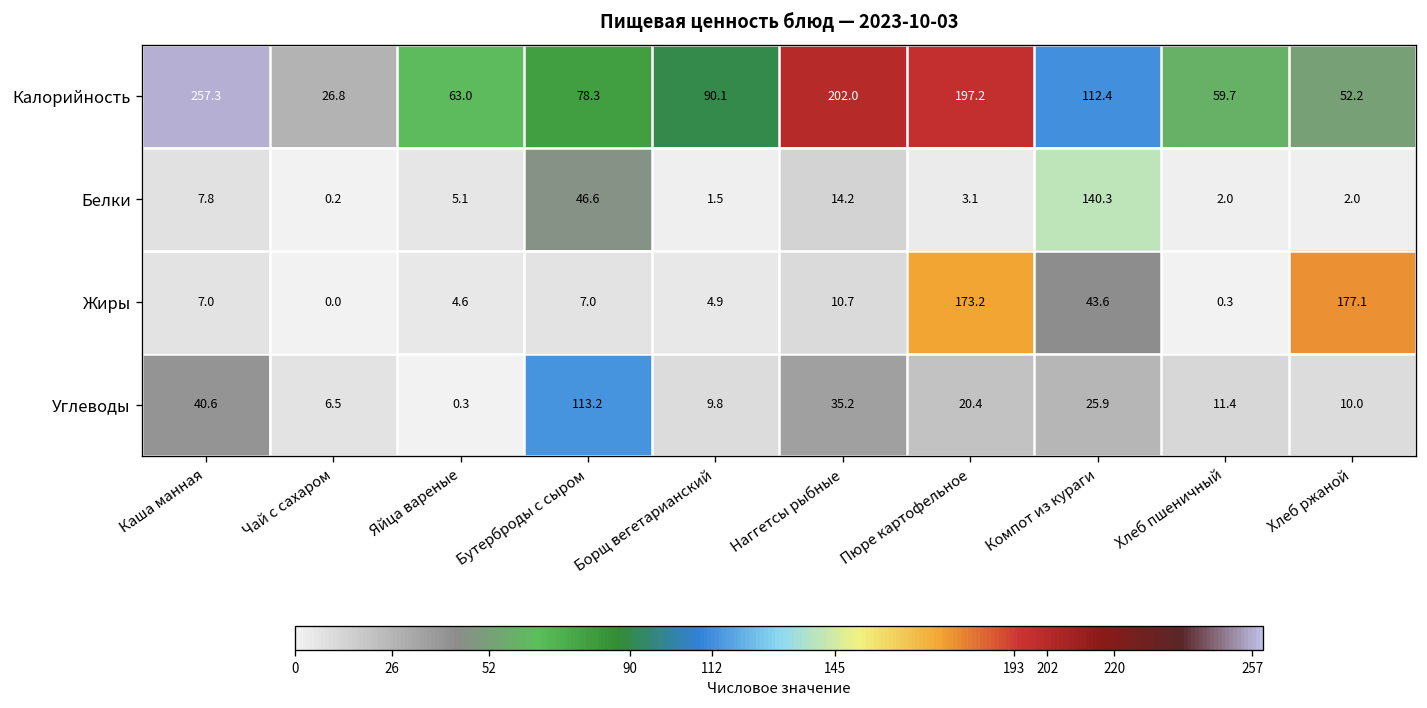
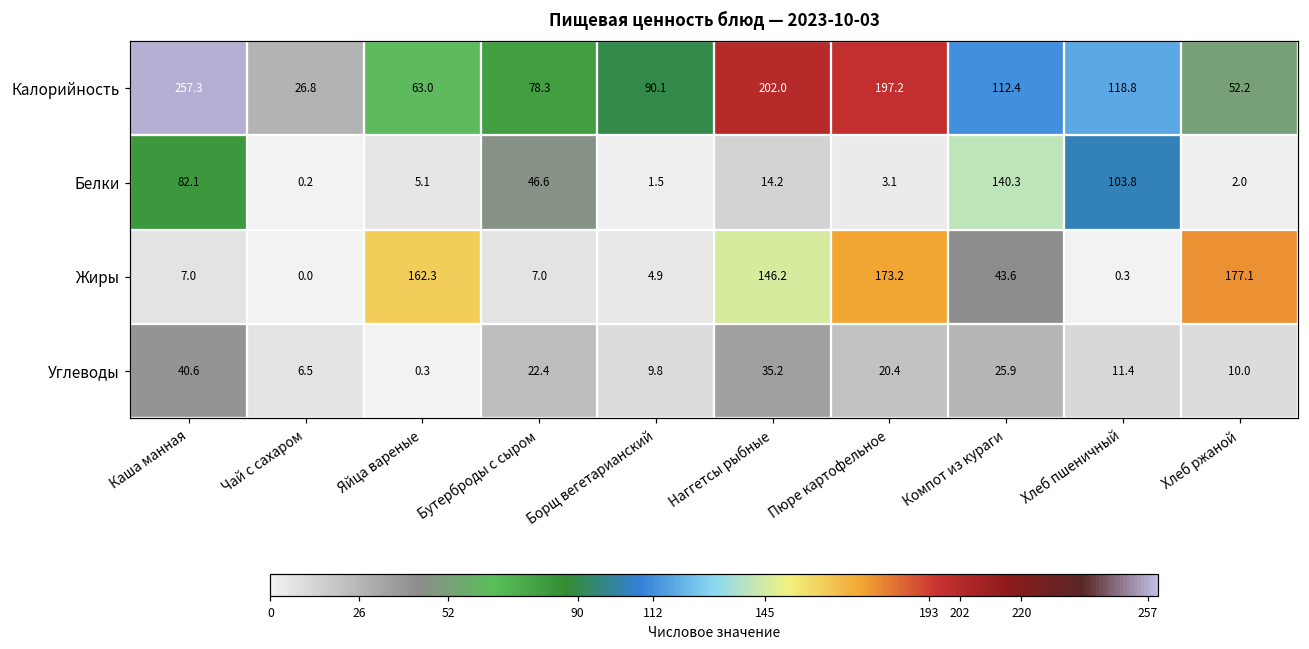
Калорийность, Хлеб пшеничный: 59.7 -> 118.8
Белки, Каша манная: 7.8 -> 82.1
Белки, Хлеб пшеничный: 2.0 -> 103.8
Жиры, Яйца вареные: 4.6 -> 162.3
Жиры, Наггетсы рыбные: 10.7 -> 146.2
Углеводы, Бутерброды с сыром: 113.2 -> 22.4
